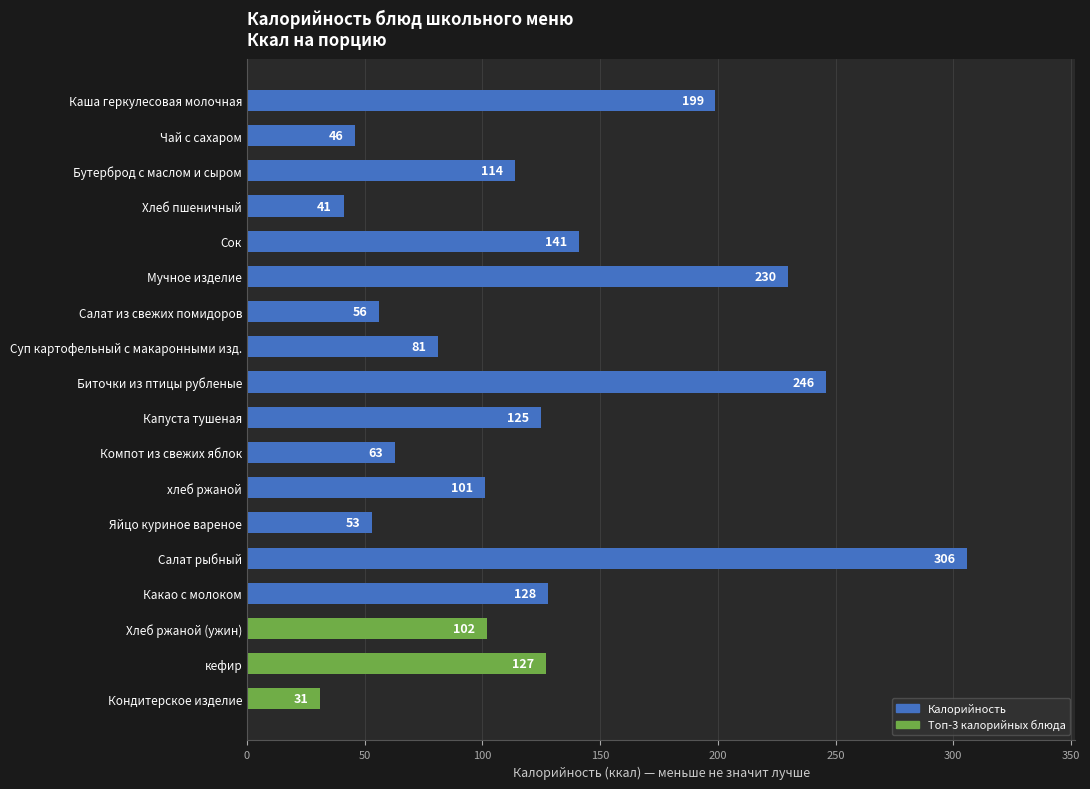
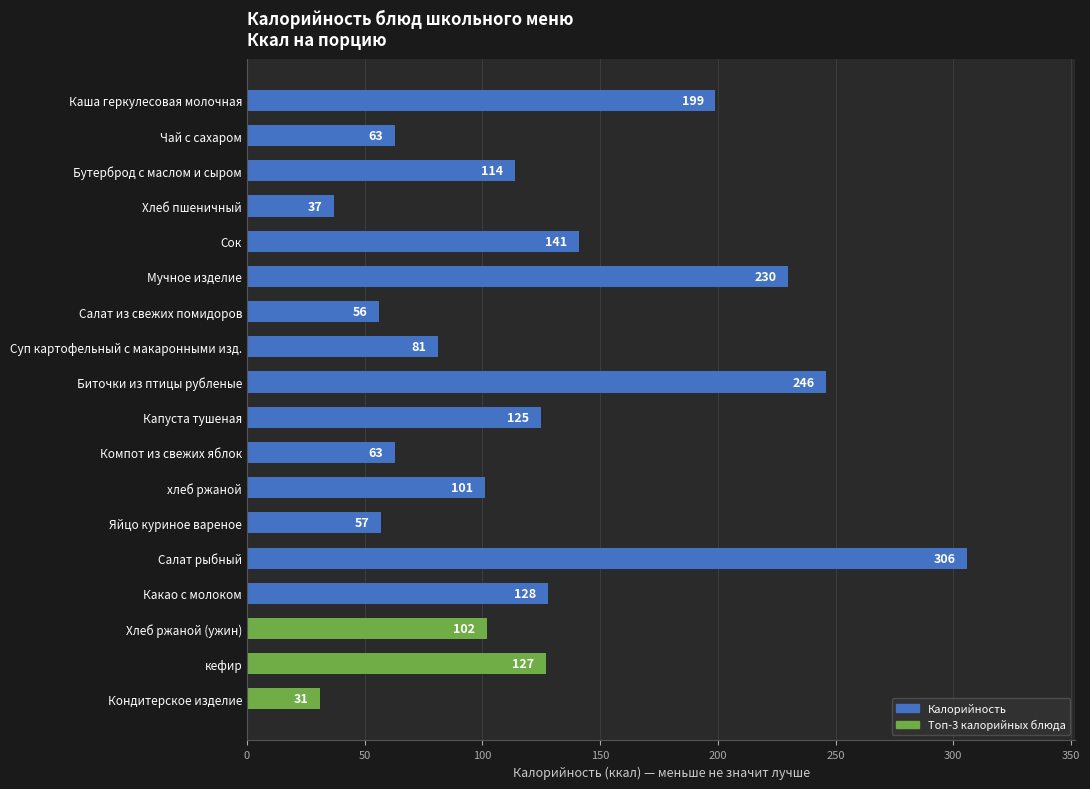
Чай с сахаром: 46 -> 63
Хлеб пшеничный: 41 -> 37
Яйцо куриное вареное: 53 -> 57
